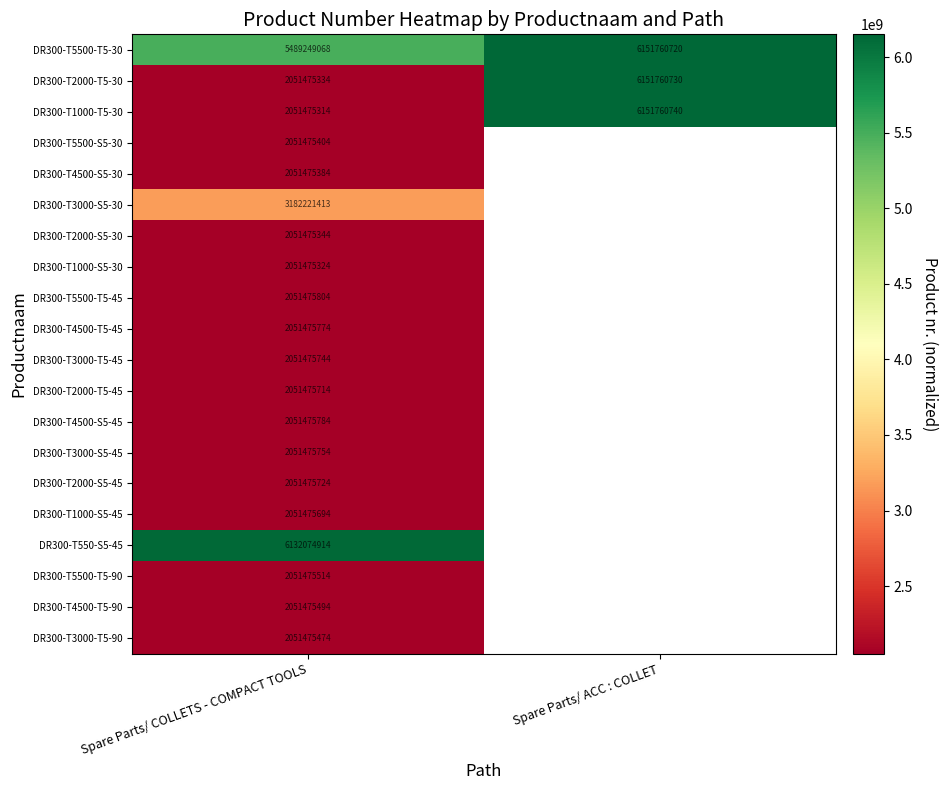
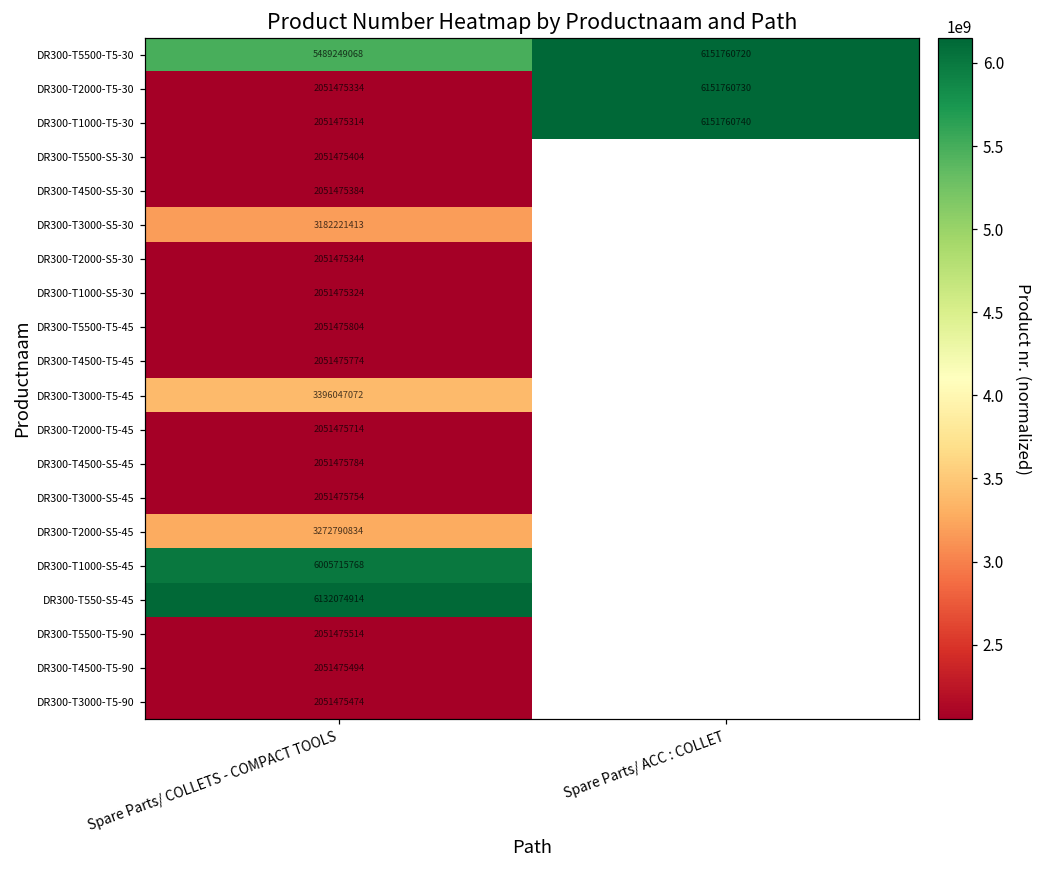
DR300-T3000-T5-45, Spare Parts/ COLLETS - COMPACT TOOLS: 2051475744 -> 3396047072
DR300-T2000-S5-45, Spare Parts/ COLLETS - COMPACT TOOLS: 2051475724 -> 3272790834
DR300-T1000-S5-45, Spare Parts/ COLLETS - COMPACT TOOLS: 2051475694 -> 6005715768
